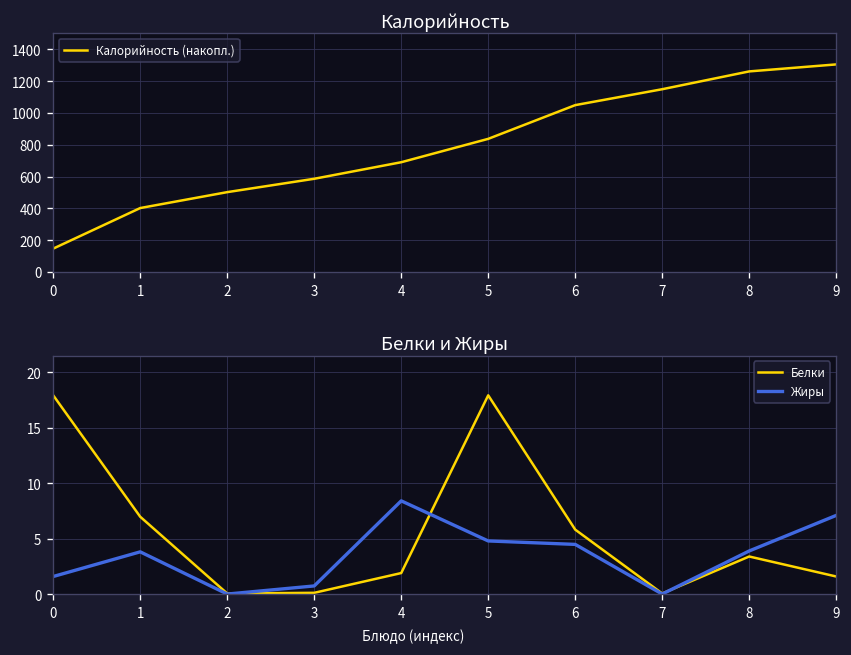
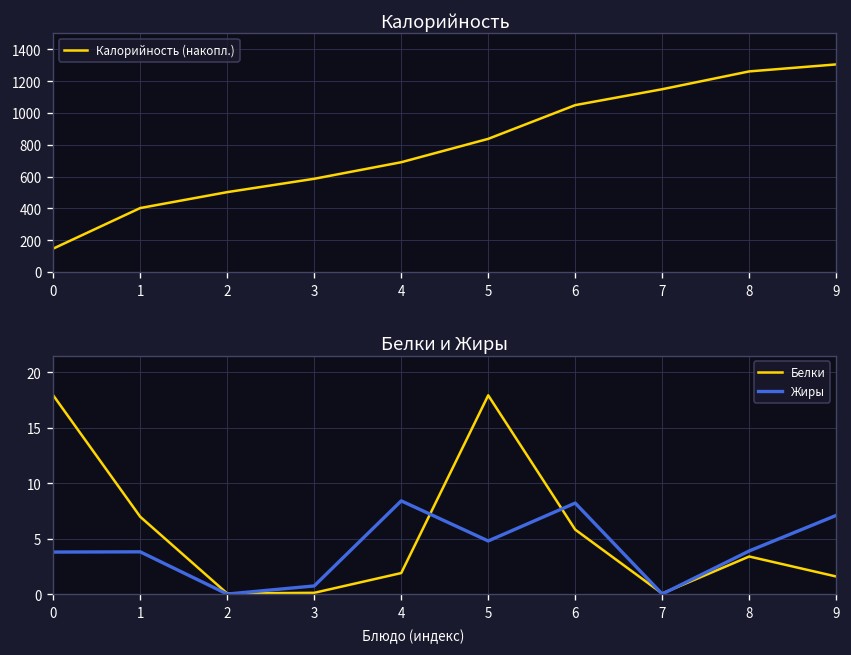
Белки и Жиры, Жиры, 0: 2 -> 4
Белки и Жиры, Жиры, 6: 4 -> 8
